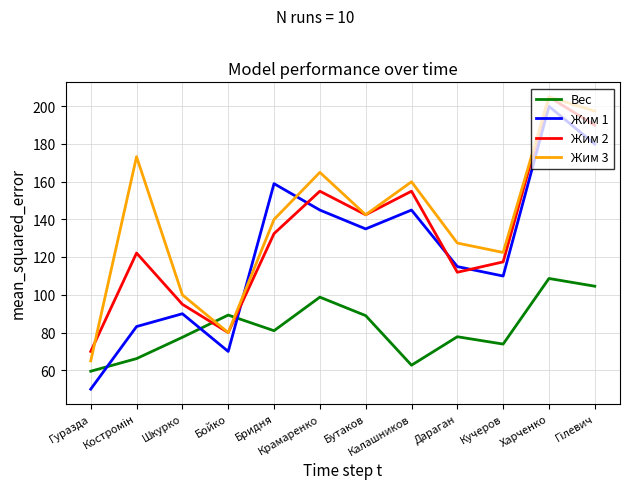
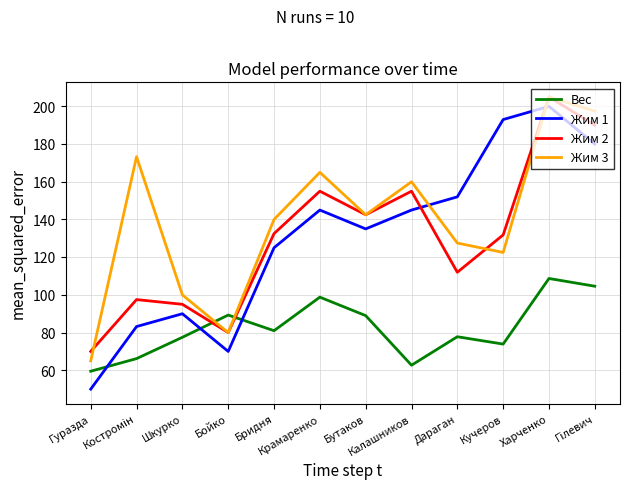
Жим 2, Костромін: 122 -> 98
Жим 1, Бридня: 159 -> 125
Жим 1, Дараган: 115 -> 152
Жим 1, Кучеров: 110 -> 193
Жим 2, Кучеров: 118 -> 132
